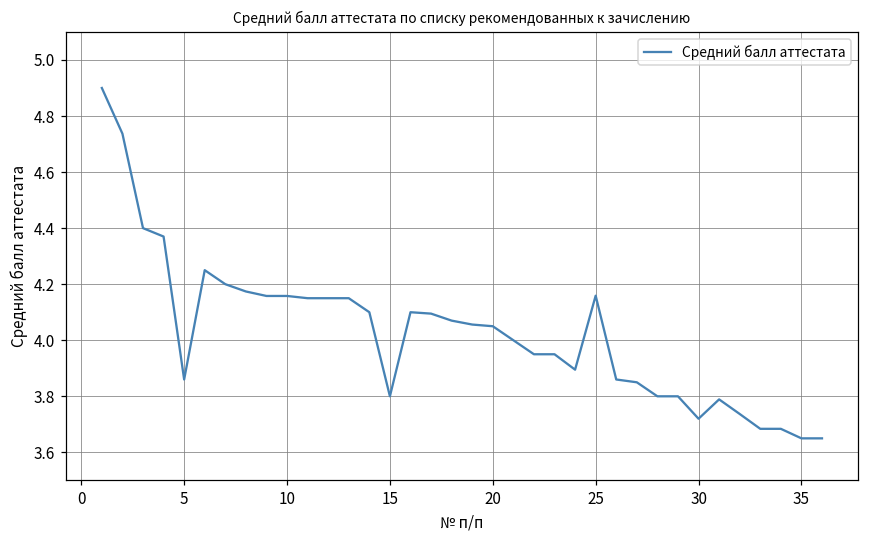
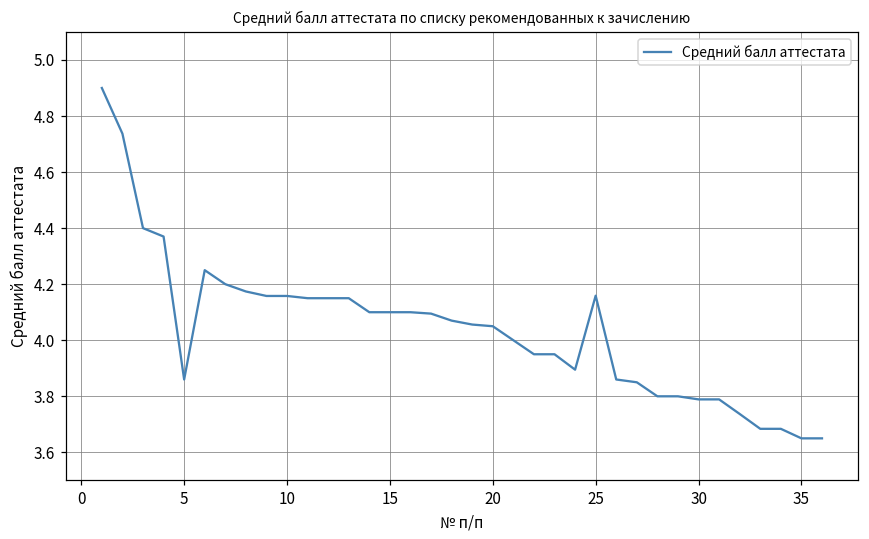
15: 3.8 -> 4.1
30: 3.72 -> 3.79
